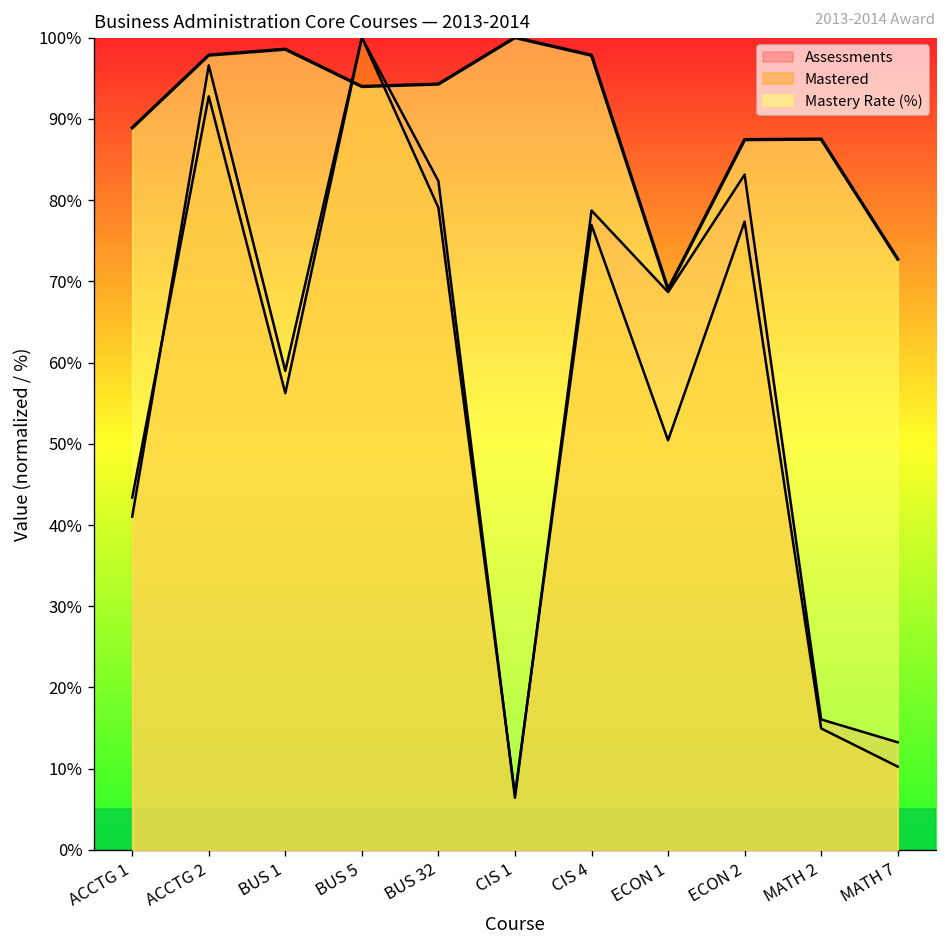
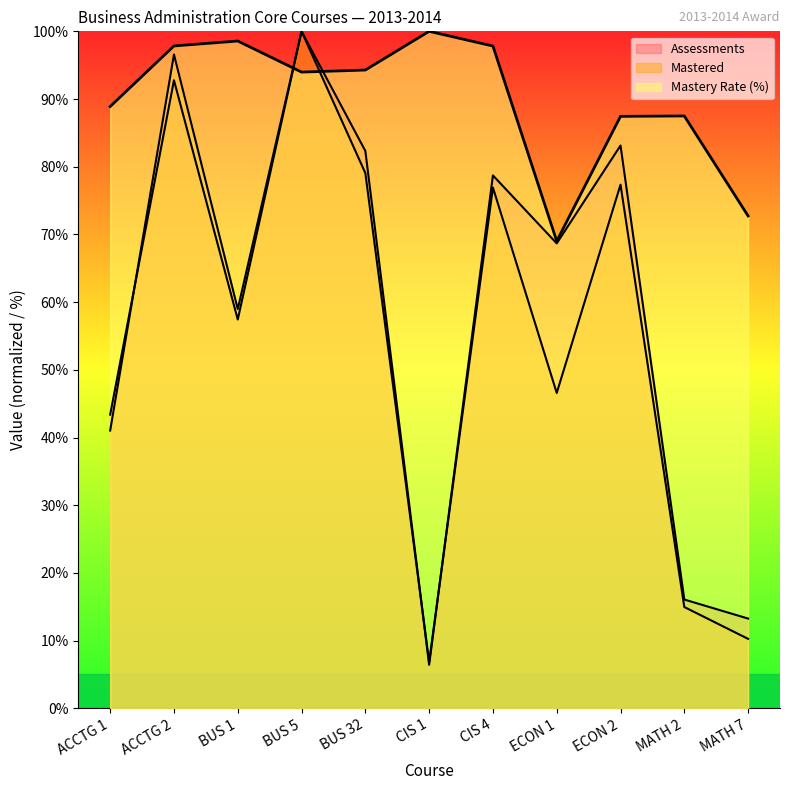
Assessments, BUS 1: 56% -> 57%
Mastered, ECON 1: 50% -> 47%
